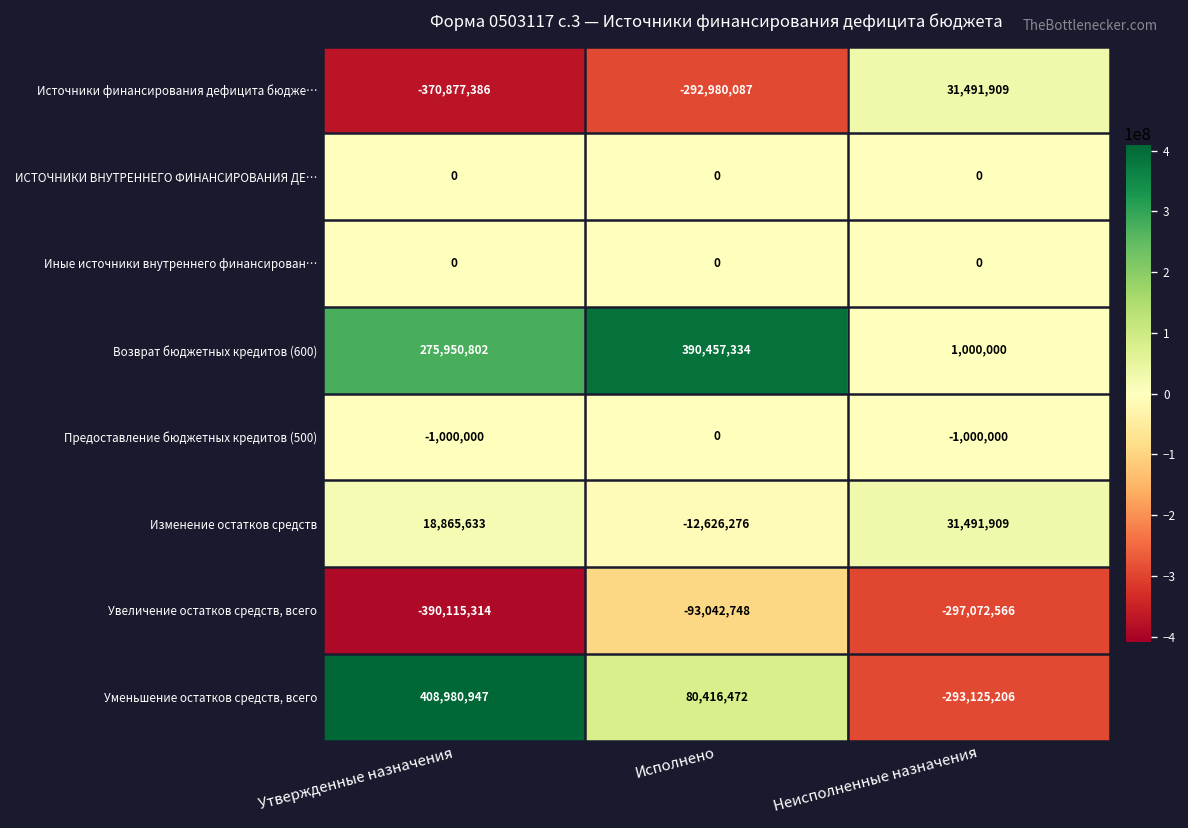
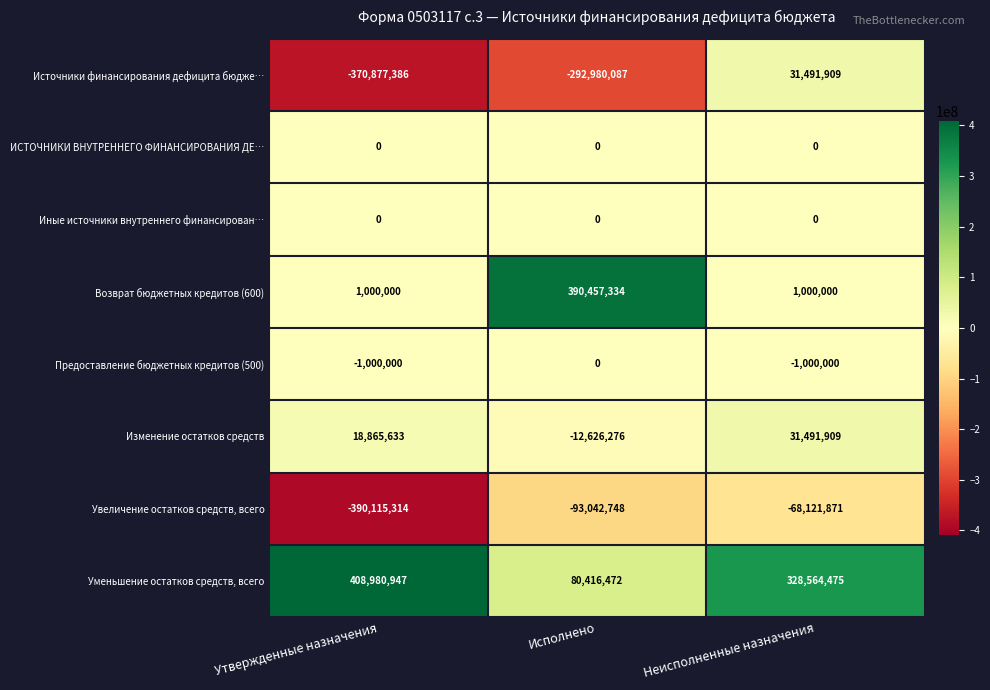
Возврат бюджетных кредитов (600), Утвержденные назначения: 275,950,802 -> 1,000,000
Увеличение остатков средств, всего, Неисполненные назначения: -297,072,566 -> -68,121,871
Уменьшение остатков средств, всего, Неисполненные назначения: -293,125,206 -> 328,564,475
